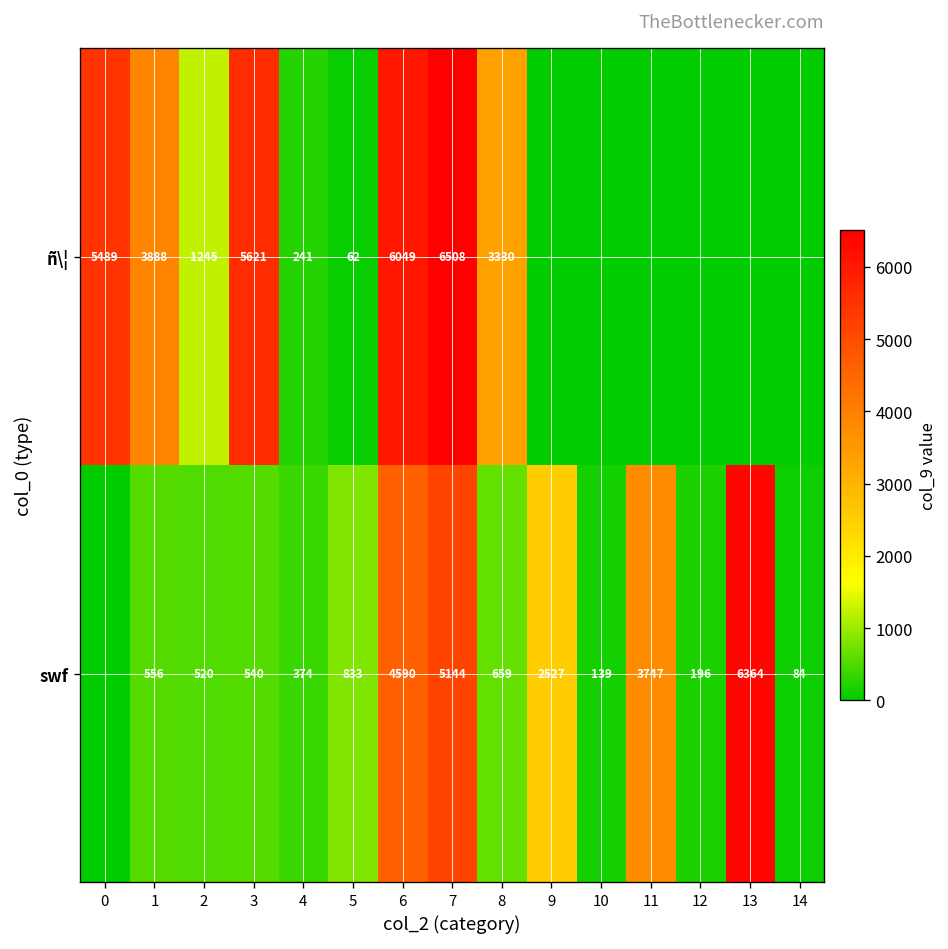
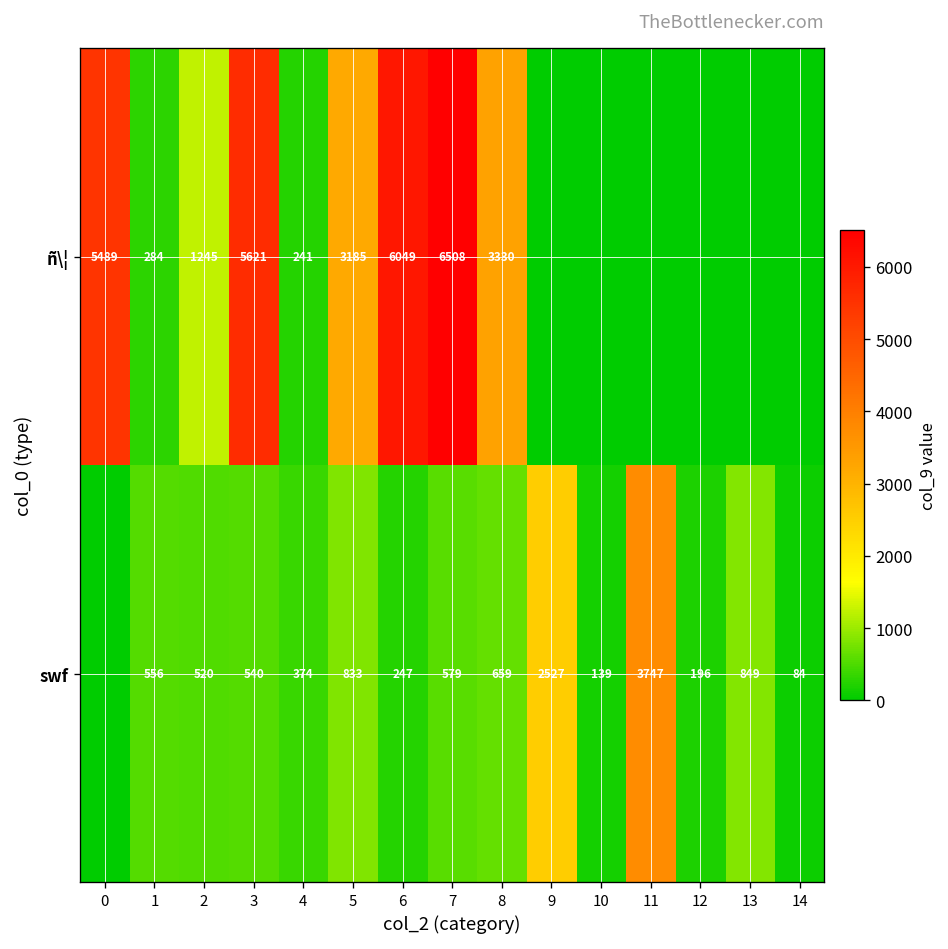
ñ\¦, 1: 3888 -> 284
ñ\¦, 5: 62 -> 3185
swf, 6: 4590 -> 247
swf, 7: 5144 -> 579
swf, 13: 6364 -> 849
